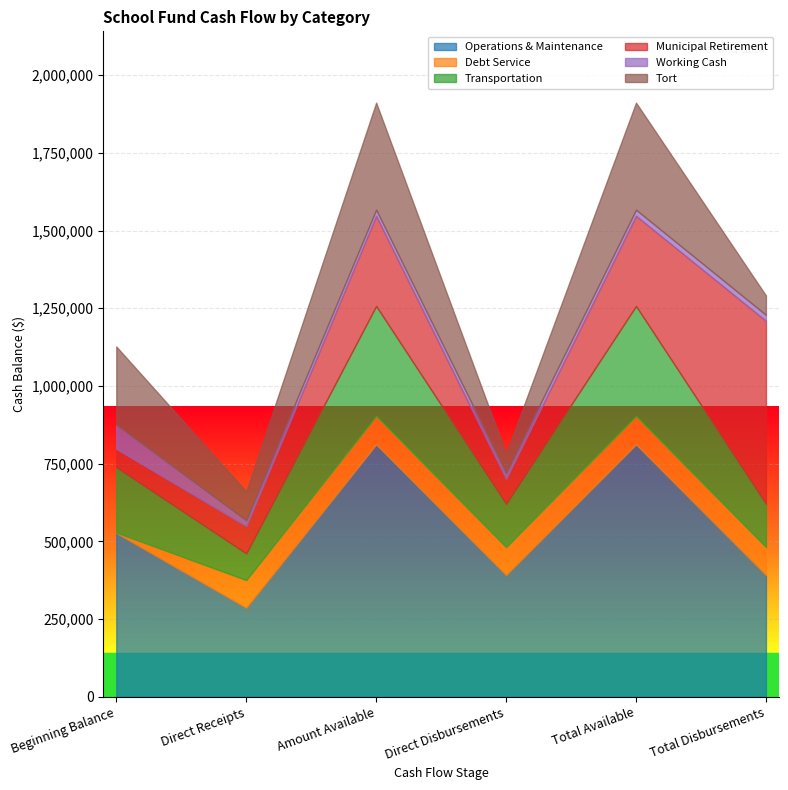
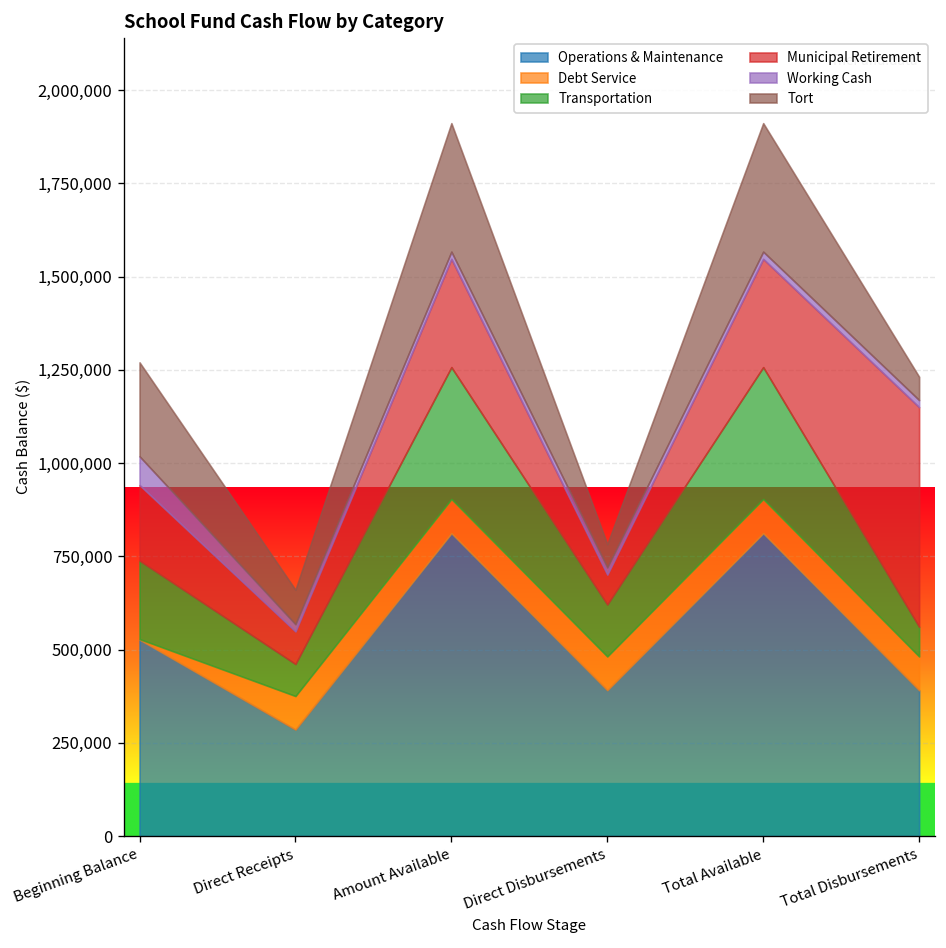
Municipal Retirement, Beginning Balance: 60,000 -> 200,000
Transportation, Total Disbursements: 140,000 -> 80,000
